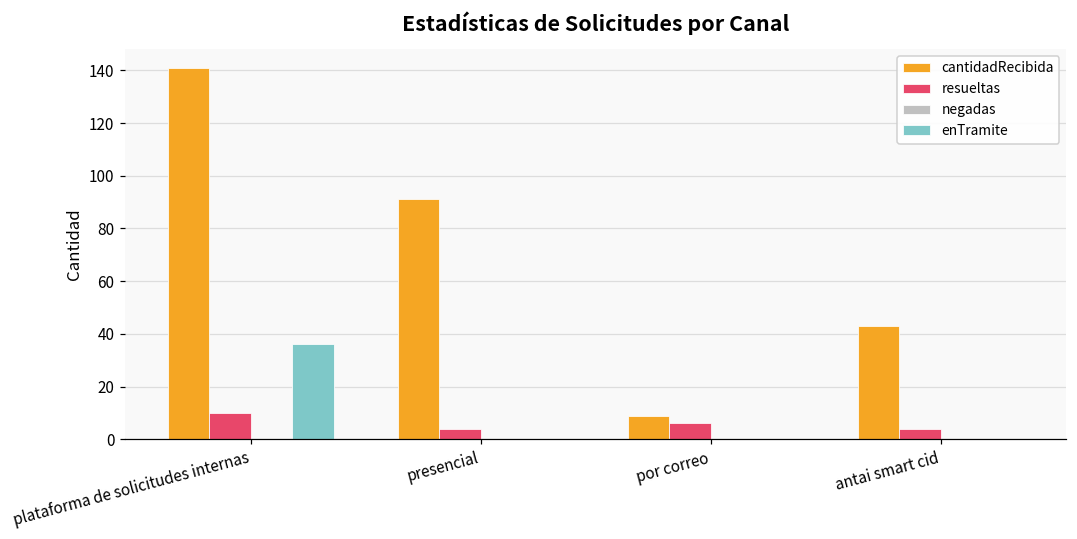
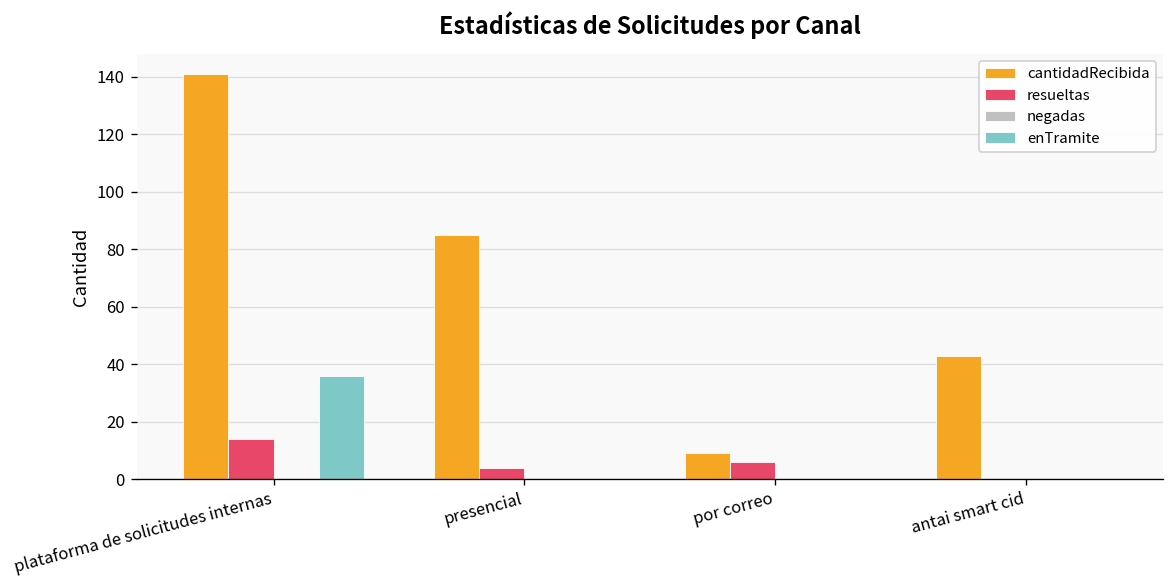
resueltas, plataforma de solicitudes internas: 10 -> 14
cantidadRecibida, presencial: 91 -> 85
resueltas, antai smart cid: 4 -> 0
